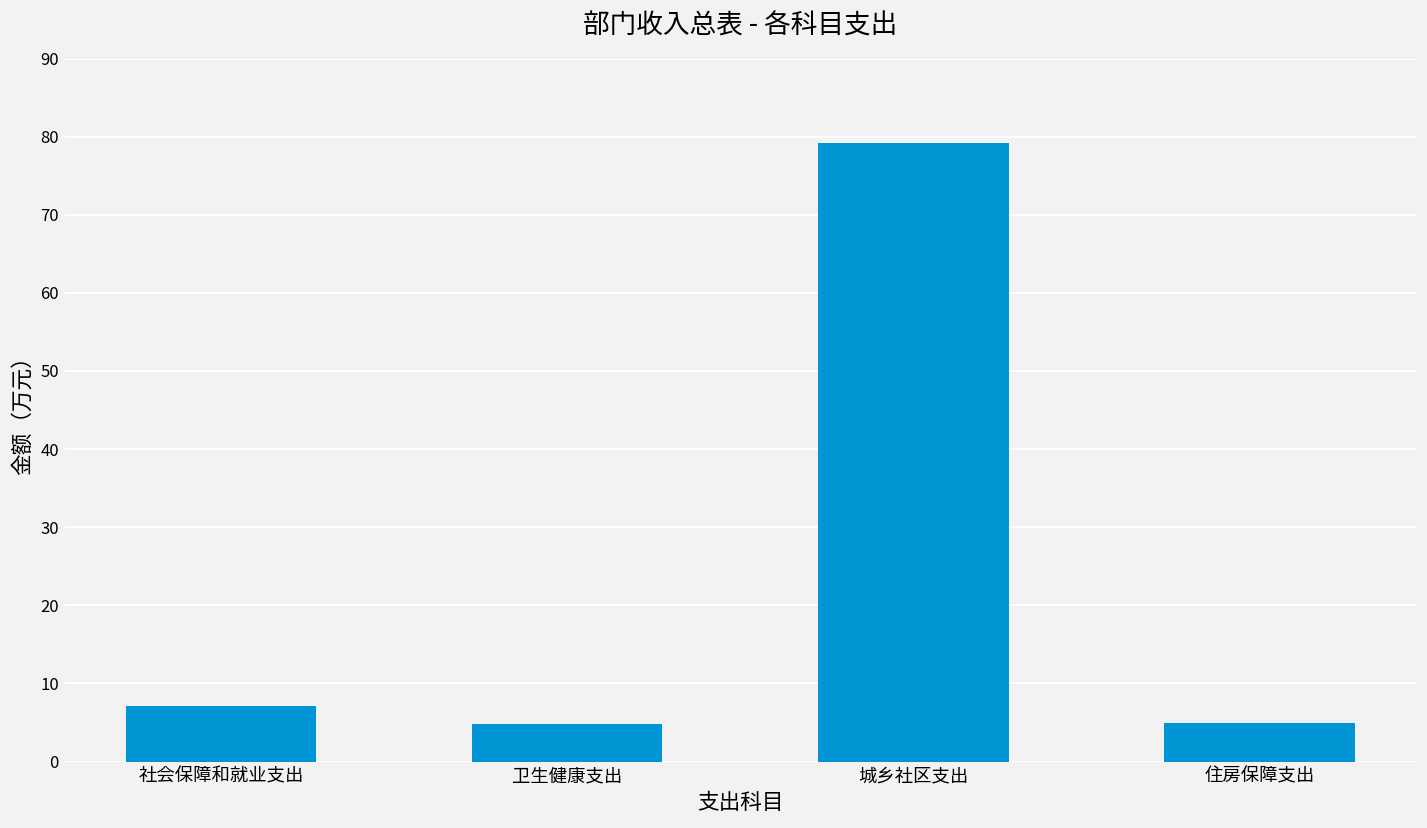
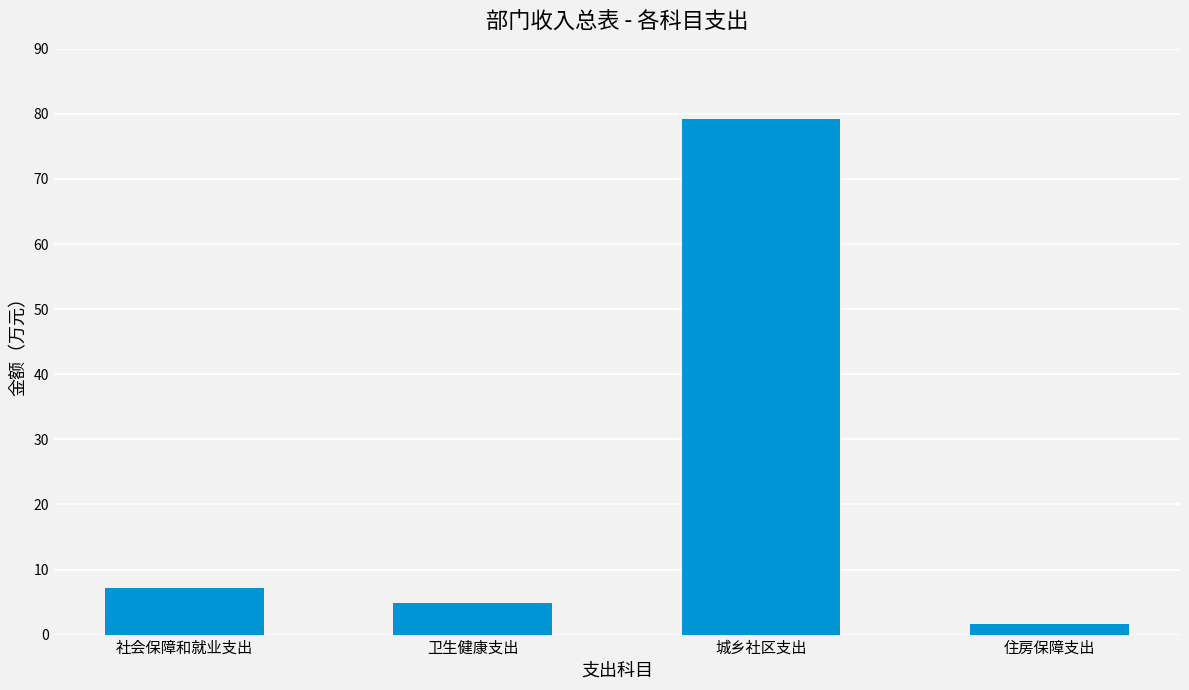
住房保障支出: 5 -> 2
